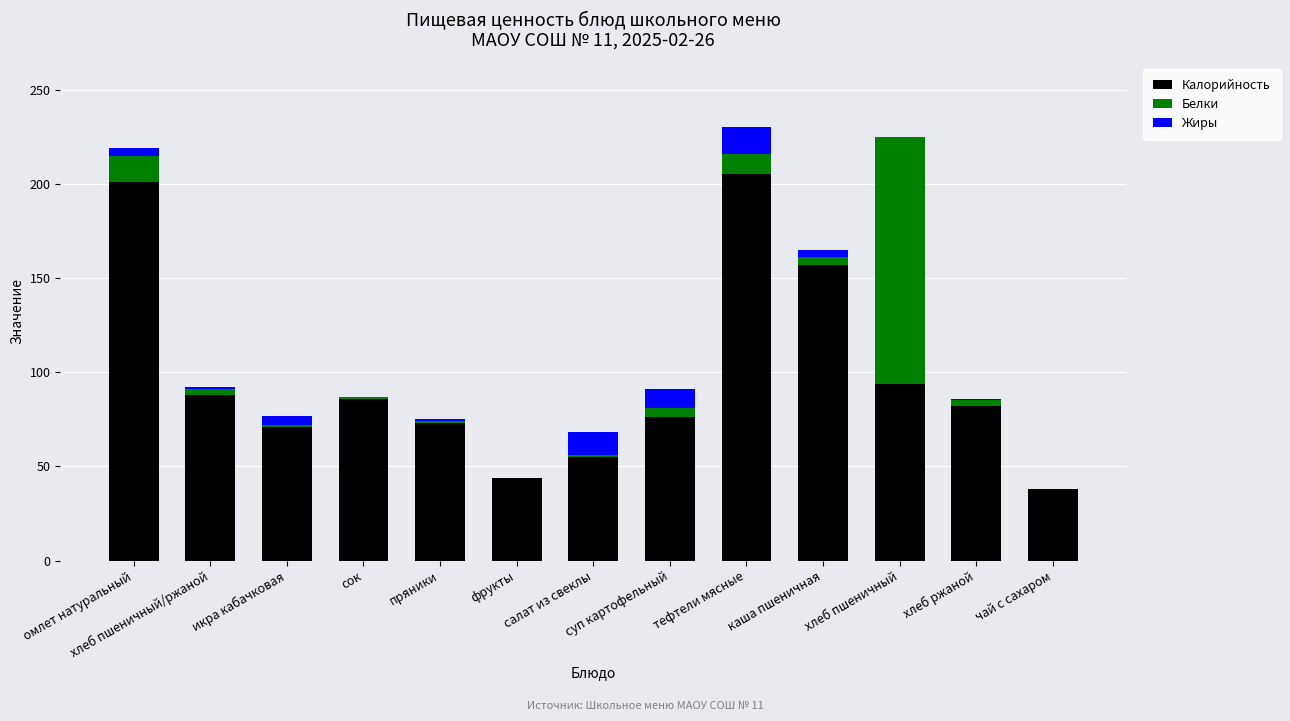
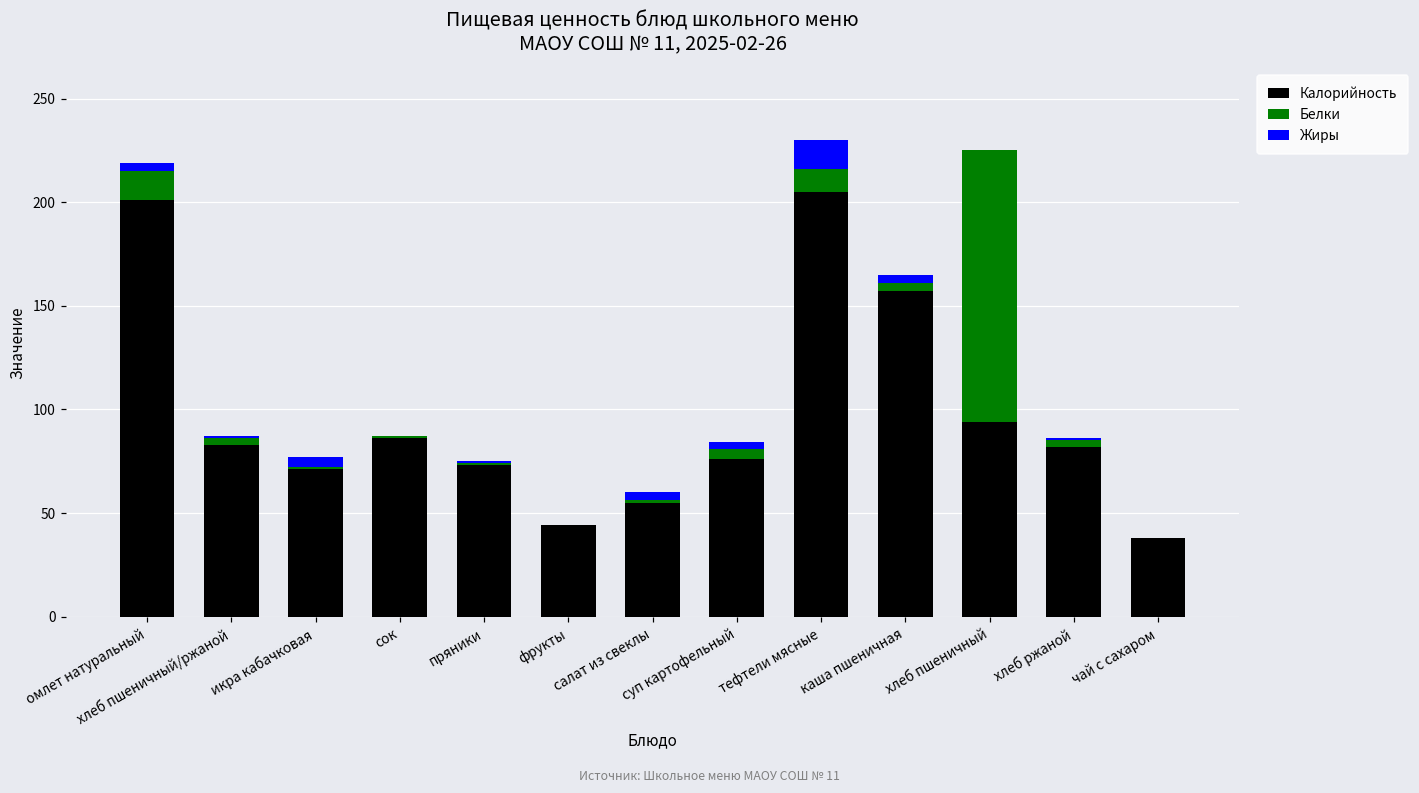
Калорийность, хлеб пшеничный/ржаной: 88 -> 83
Жиры, салат из свеклы: 12 -> 4
Жиры, суп картофельный: 10 -> 3
